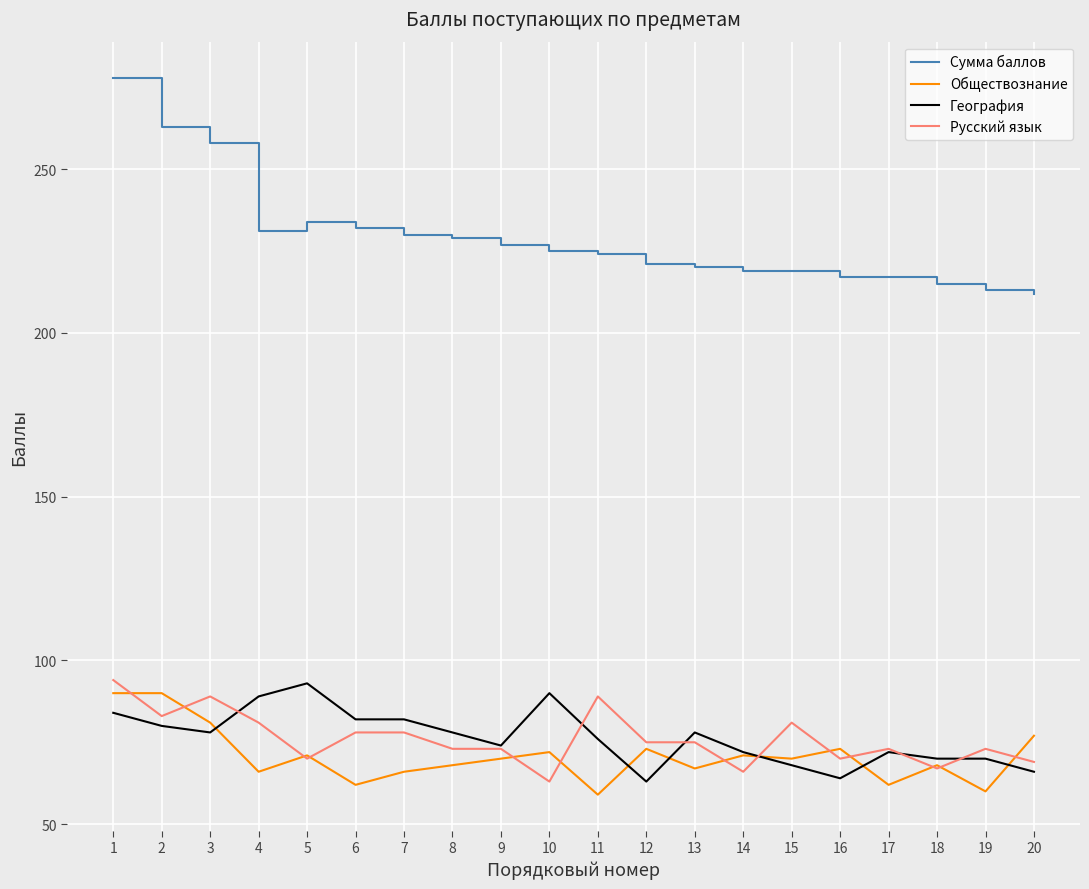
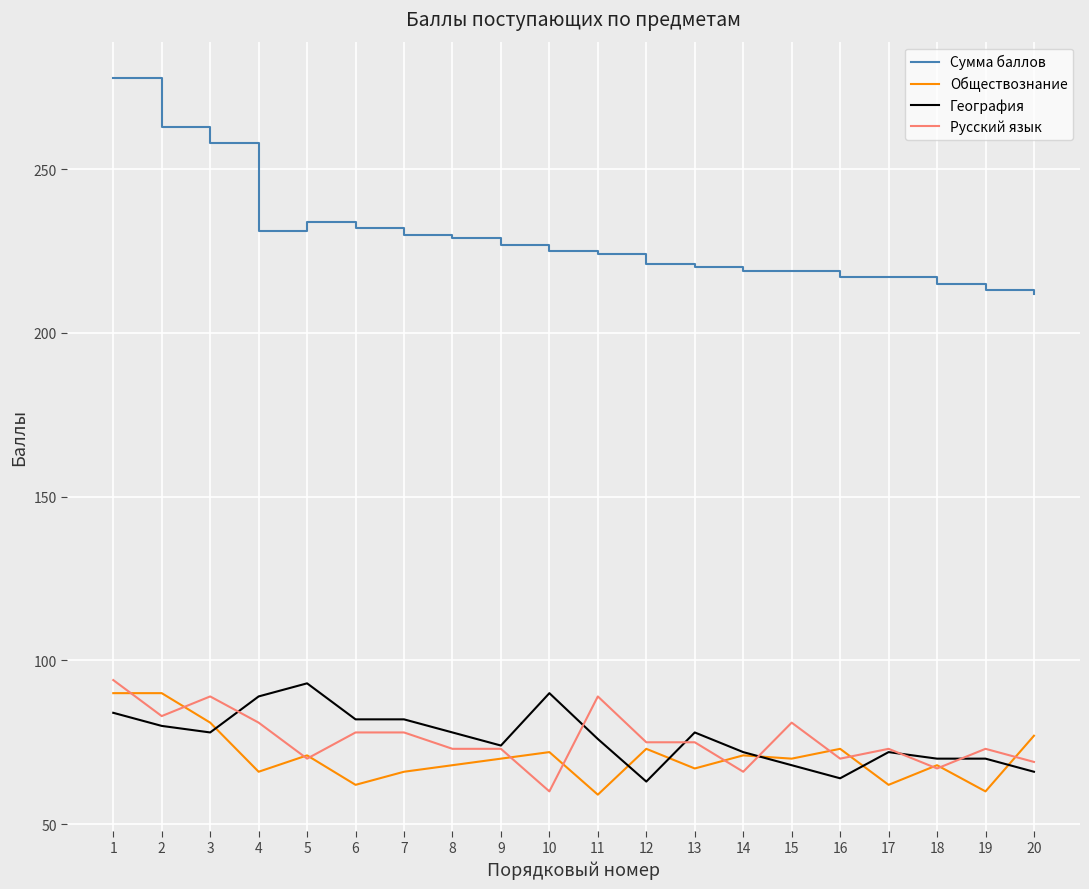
Русский язык, 10: 63 -> 60
